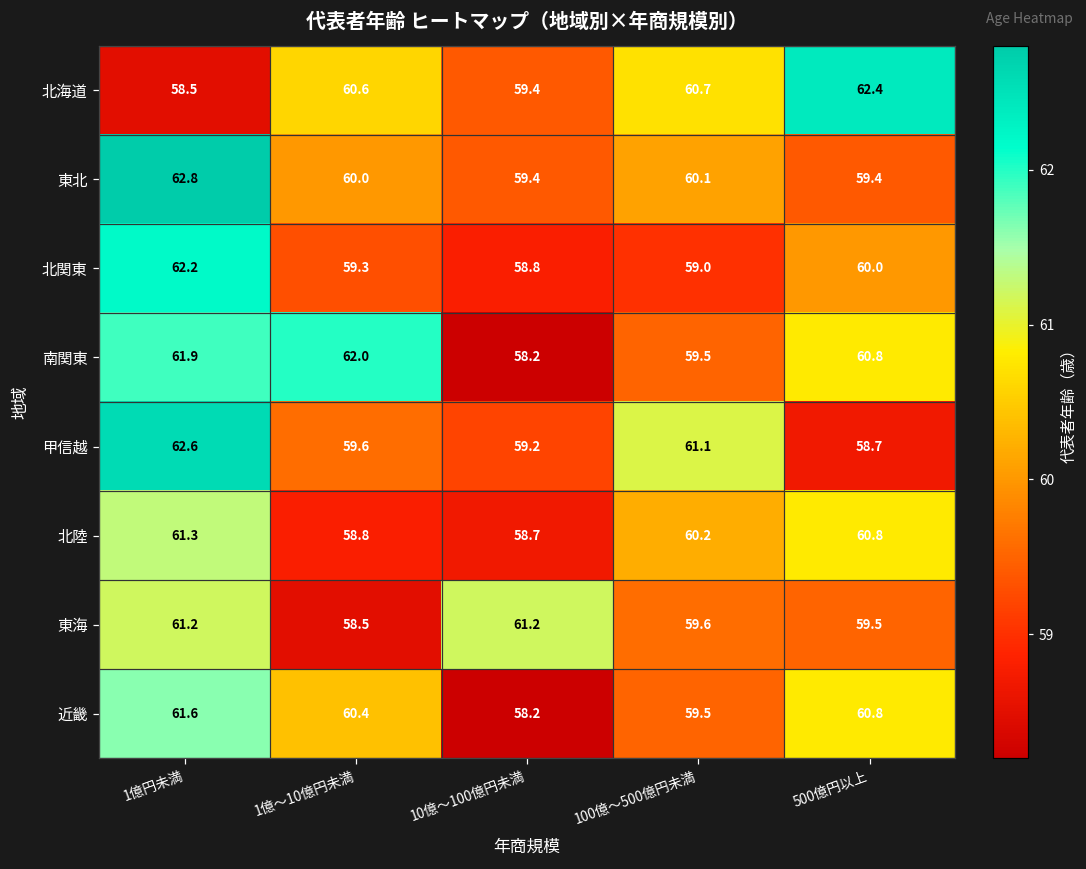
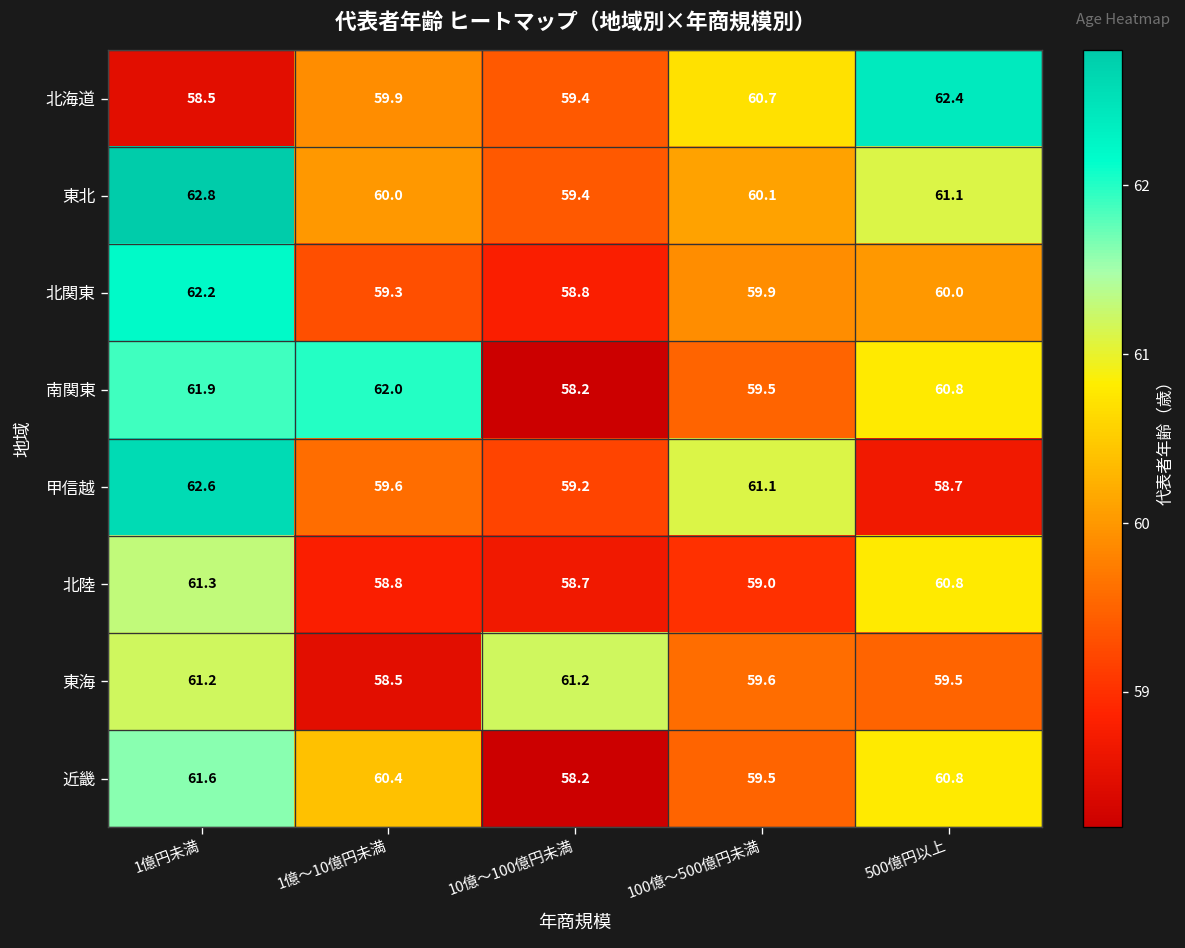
北海道, 1億～10億円未満: 60.6 -> 59.9
東北, 500億円以上: 59.4 -> 61.1
北関東, 100億～500億円未満: 59.0 -> 59.9
北陸, 100億～500億円未満: 60.2 -> 59.0
